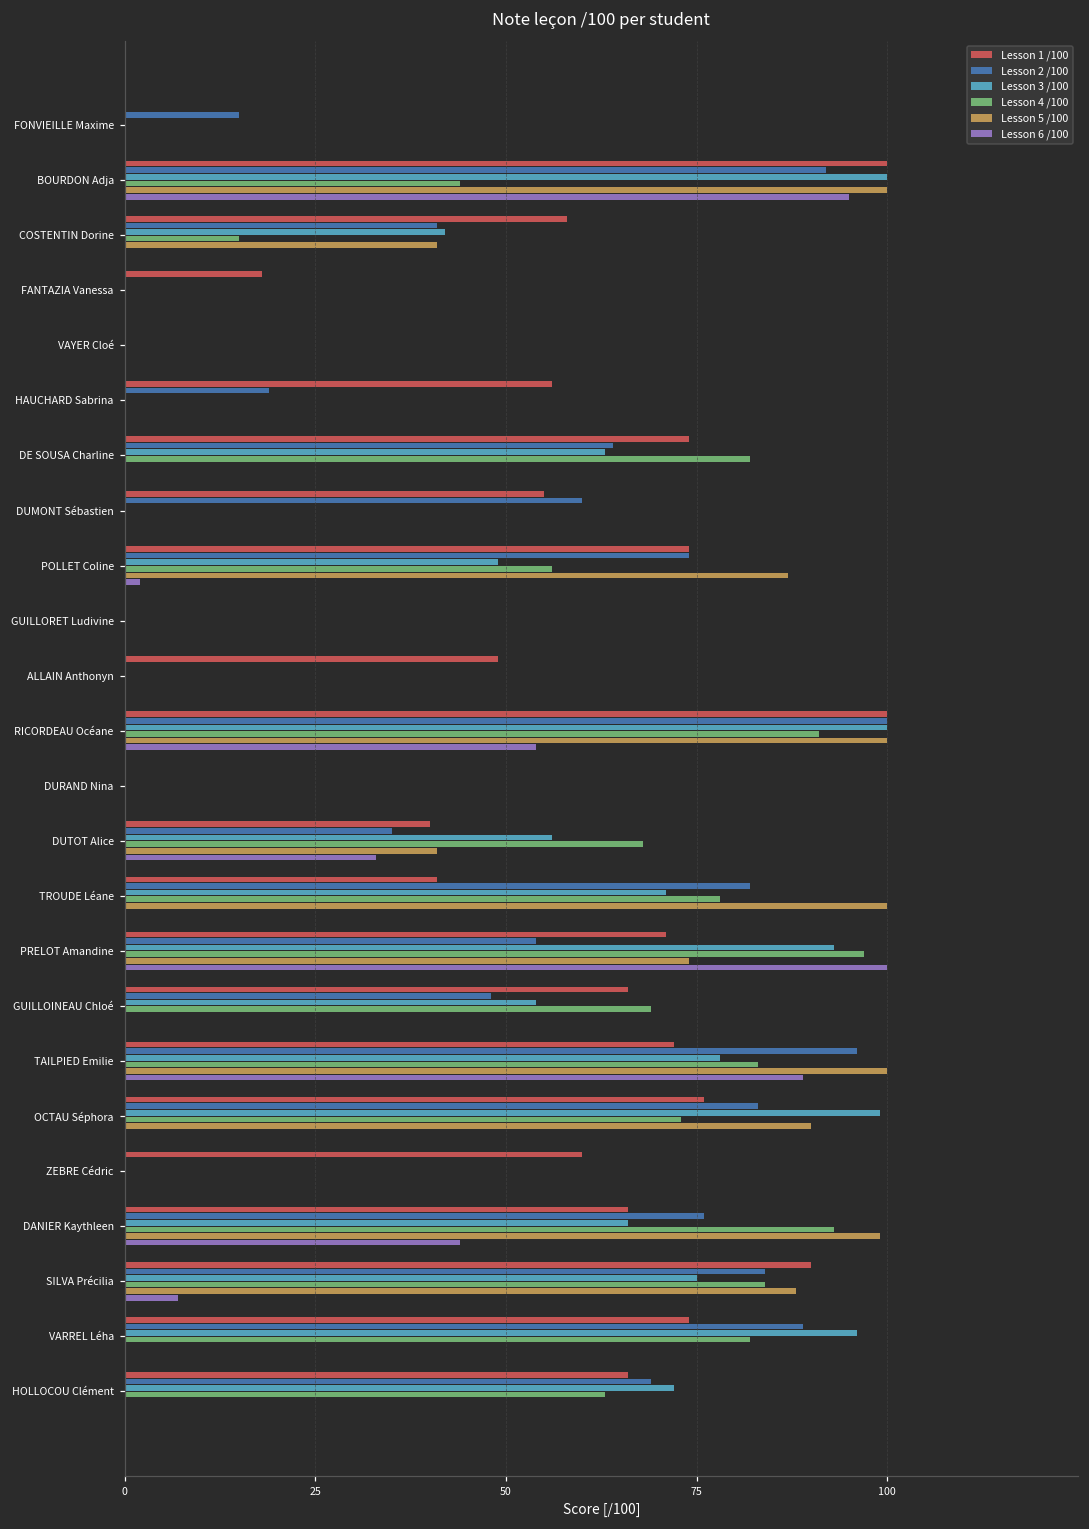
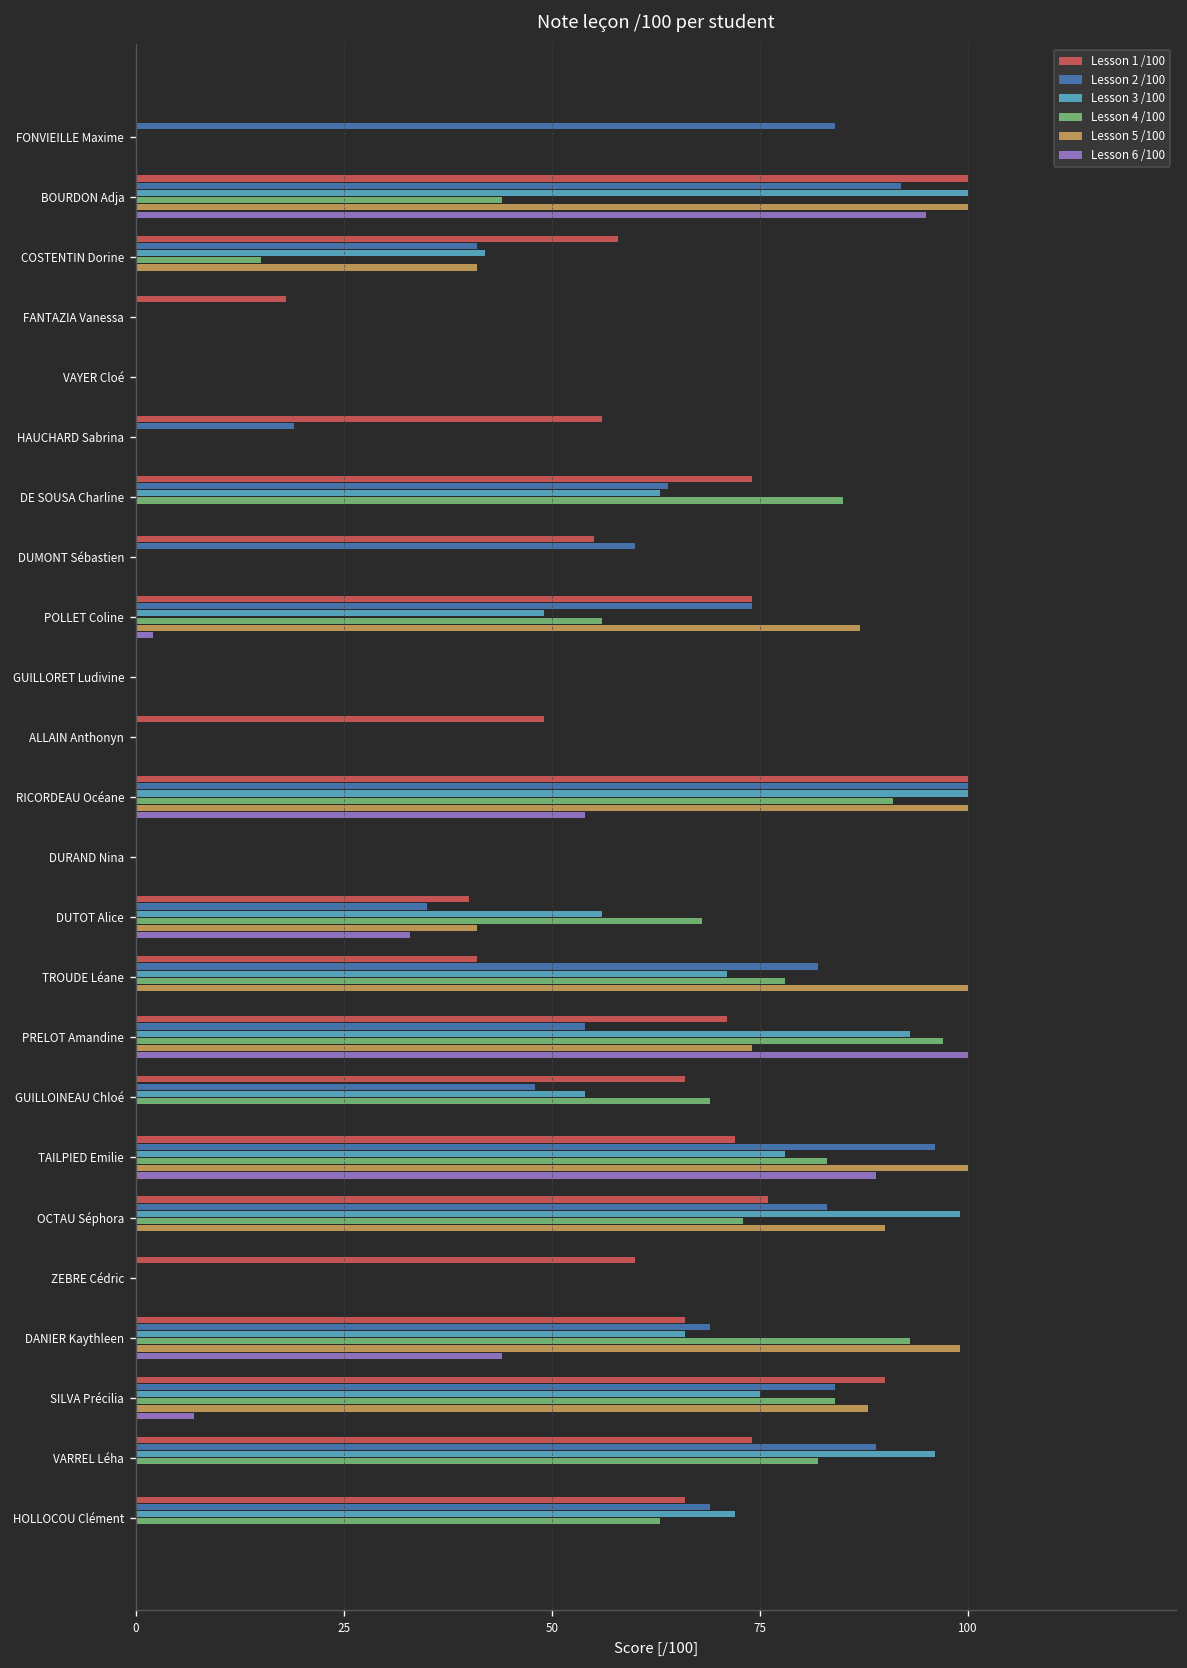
Lesson 2 /100, FONVIEILLE Maxime: 15 -> 84
Lesson 4 /100, DE SOUSA Charline: 82 -> 85
Lesson 2 /100, DANIER Kaythleen: 76 -> 69
